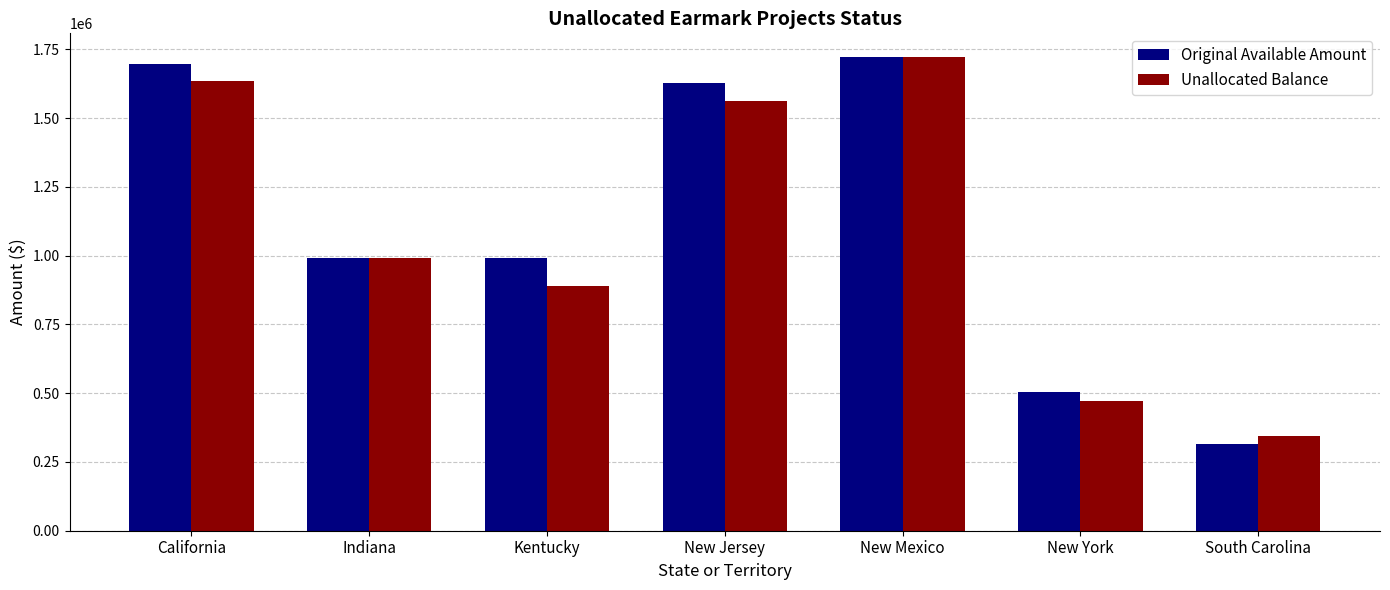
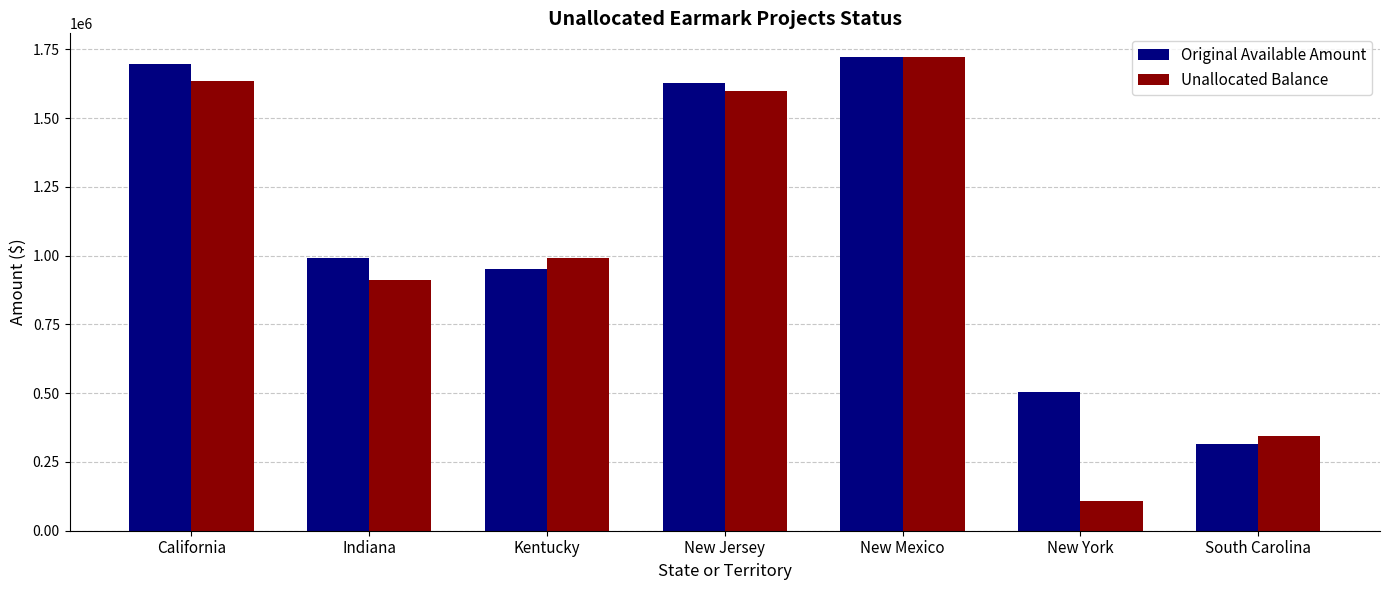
Unallocated Balance, Indiana: 990000 -> 910000
Original Available Amount, Kentucky: 990000 -> 950000
Unallocated Balance, Kentucky: 890000 -> 990000
Unallocated Balance, New Jersey: 1560000 -> 1600000
Unallocated Balance, New York: 470000 -> 110000
